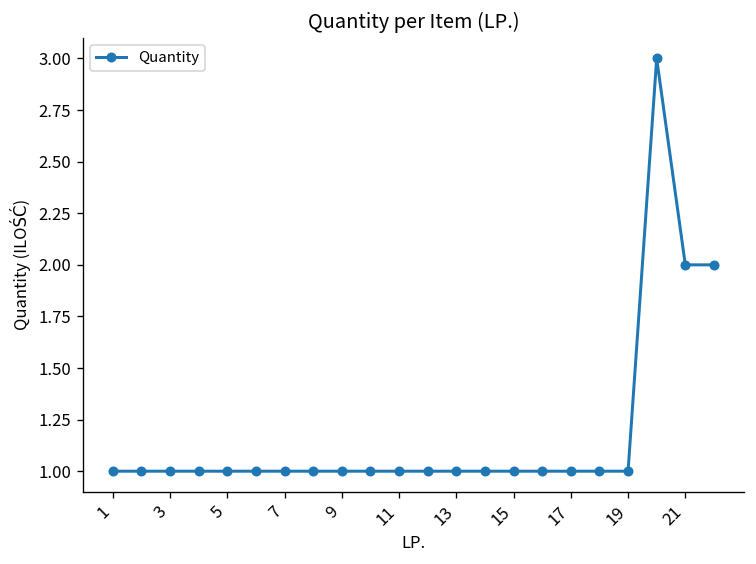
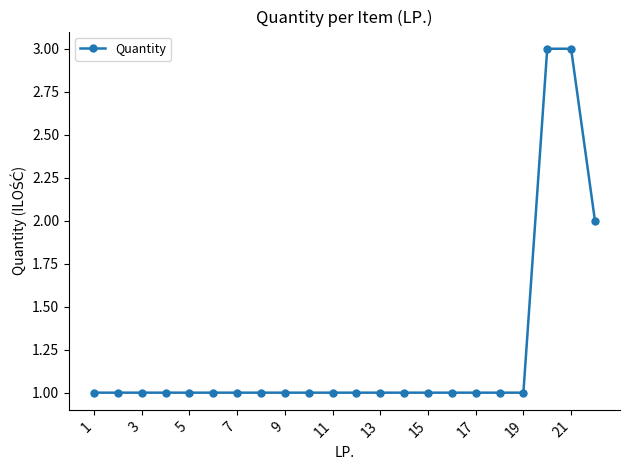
21: 2 -> 3
